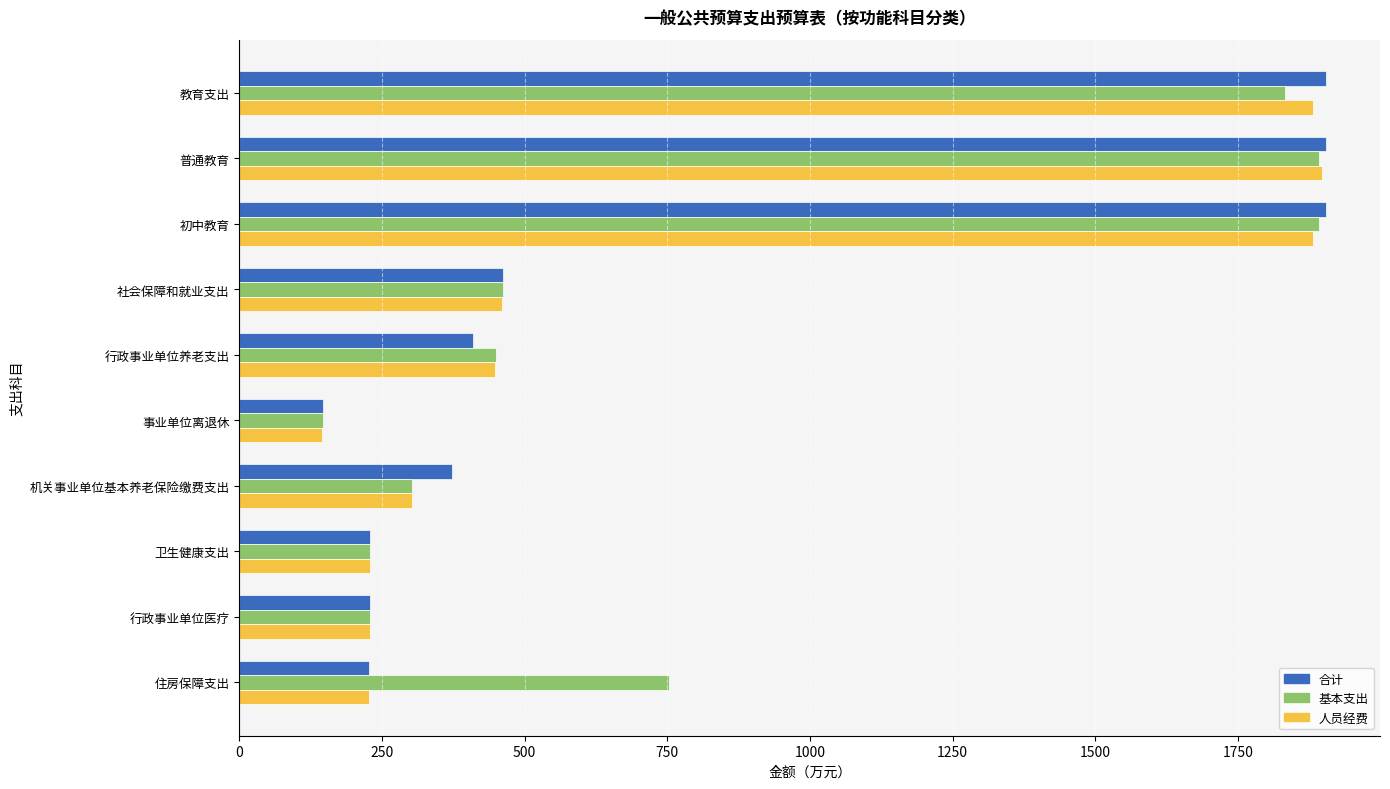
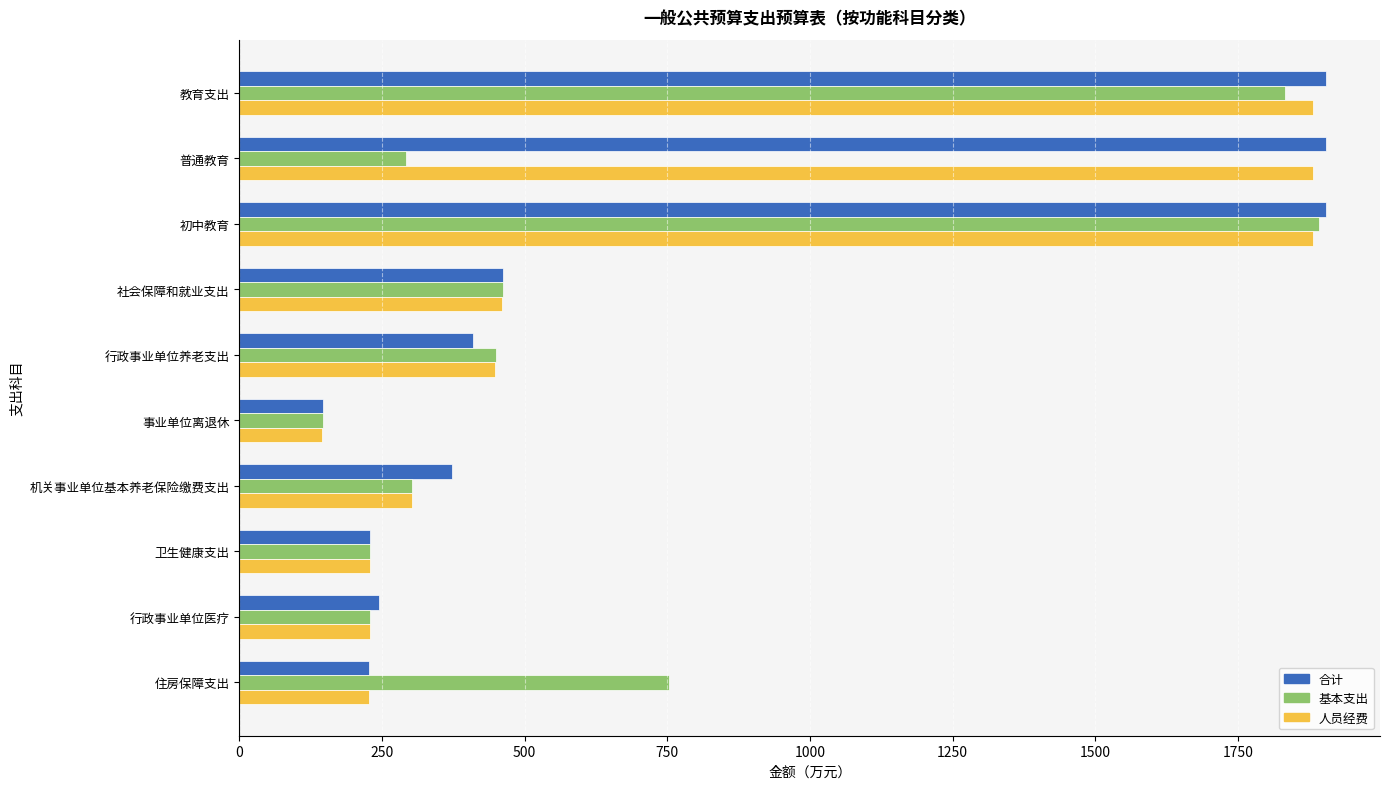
基本支出, 普通教育: 1890 -> 290
人员经费, 普通教育: 1900 -> 1880
合计, 行政事业单位医疗: 230 -> 250
